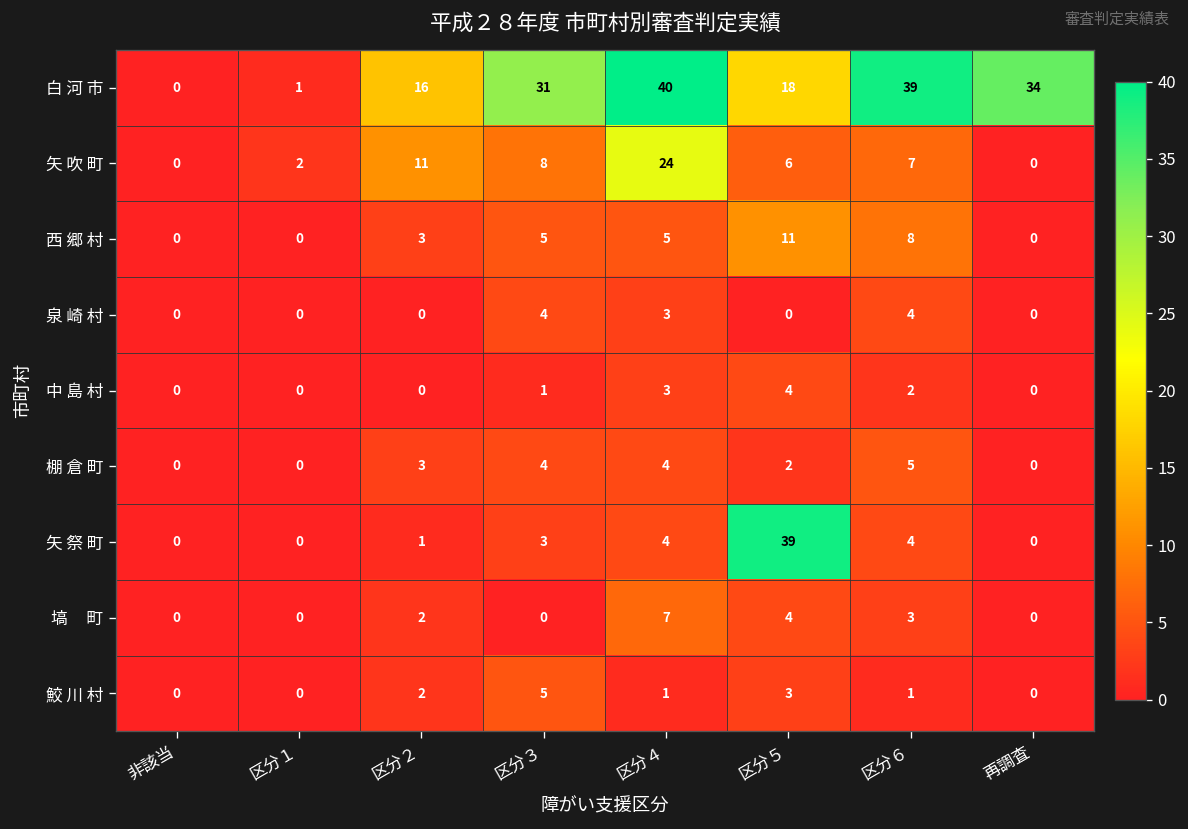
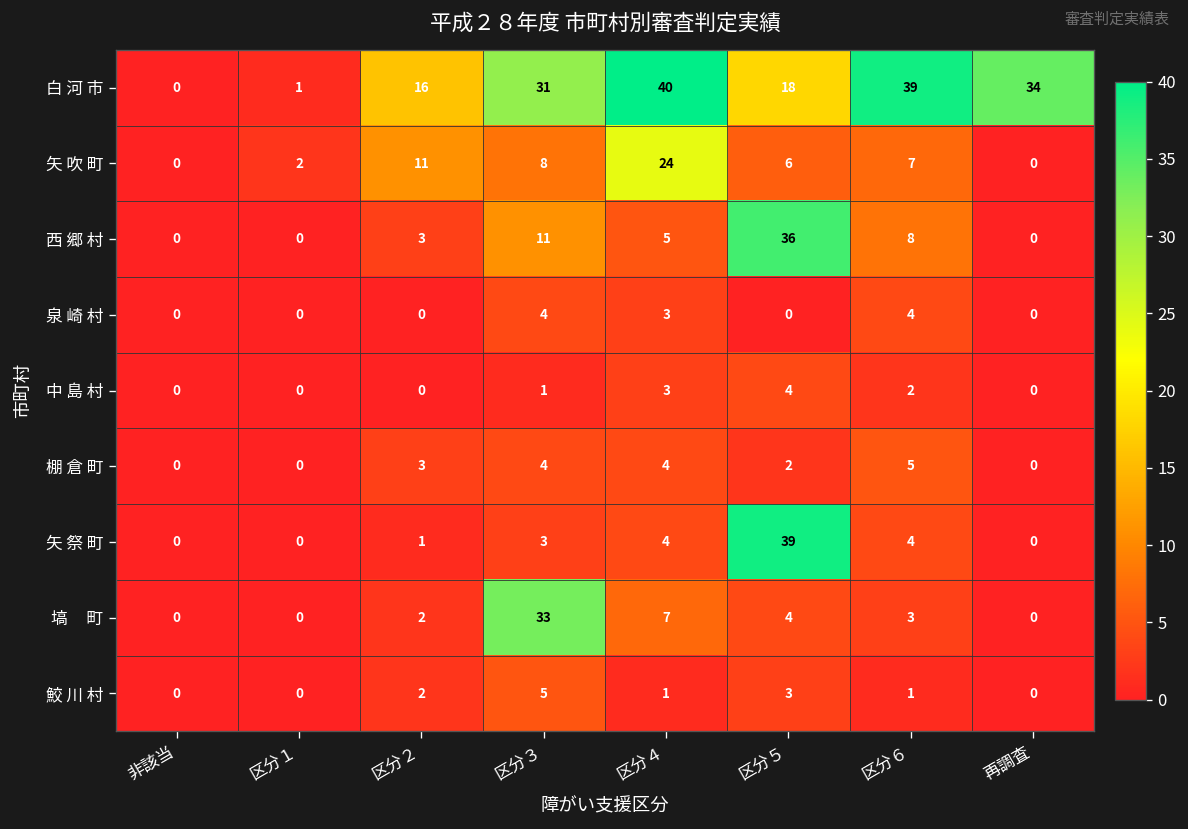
西 郷 村, 区分３: 5 -> 11
西 郷 村, 区分５: 11 -> 36
塙 町, 区分３: 0 -> 33
